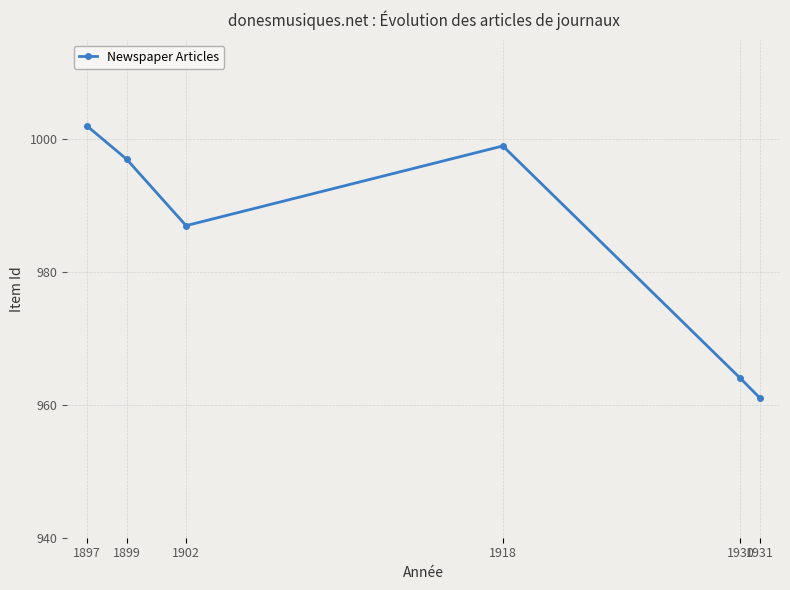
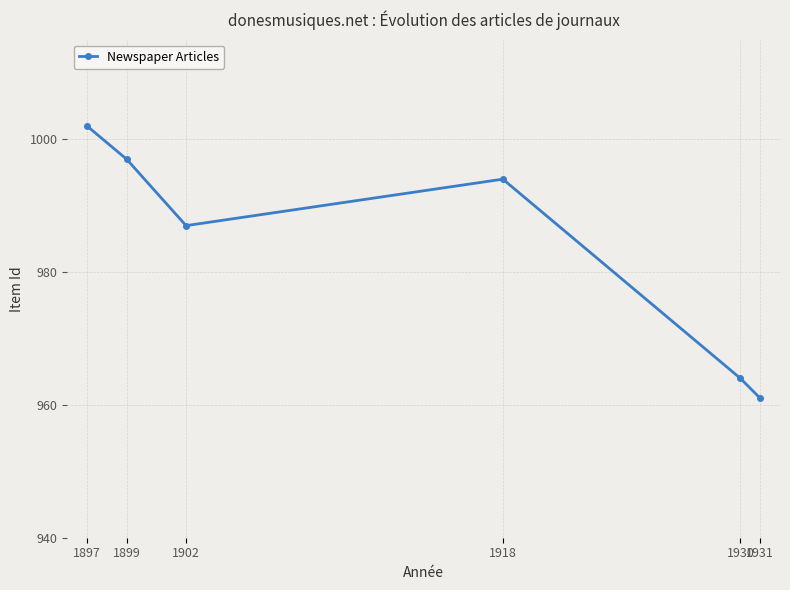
1918: 999 -> 994
